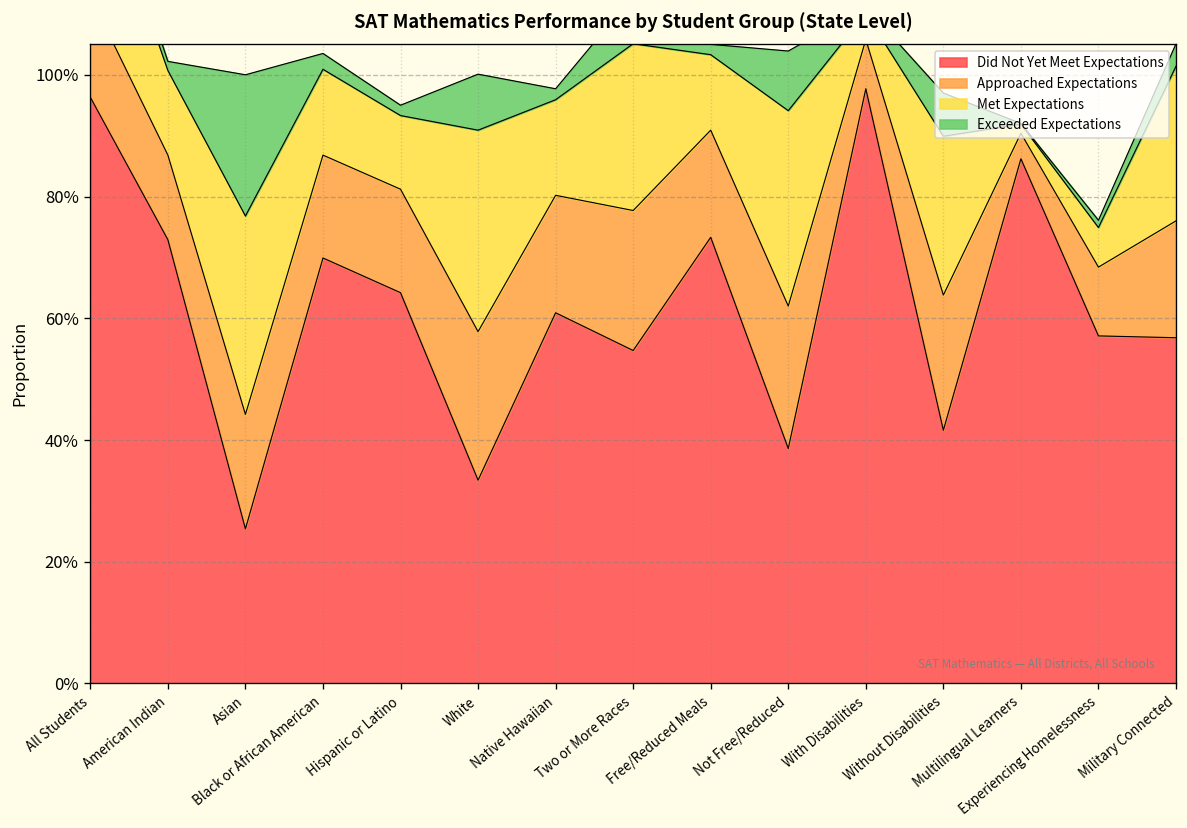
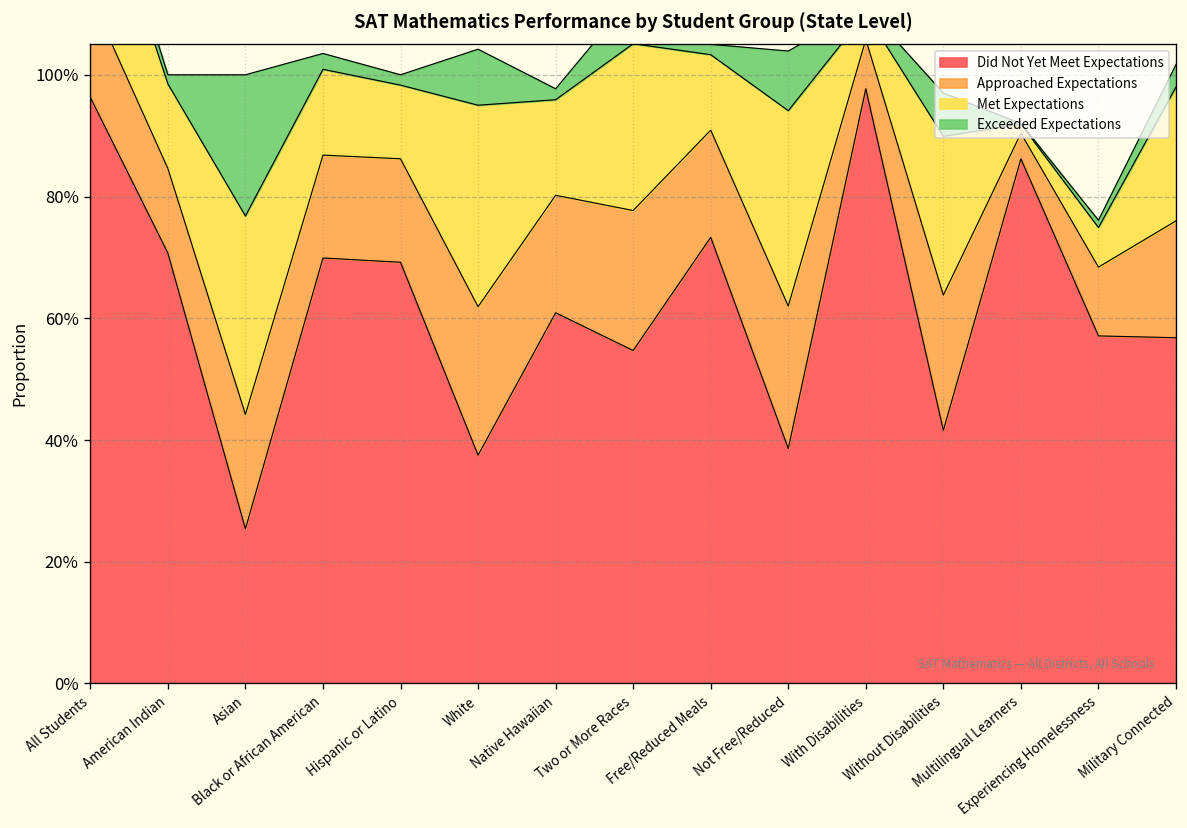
Did Not Yet Meet Expectations, American Indian: 73% -> 71%
Did Not Yet Meet Expectations, Hispanic or Latino: 64% -> 69%
Did Not Yet Meet Expectations, White: 33% -> 38%
Met Expectations, Military Connected: 25% -> 22%
